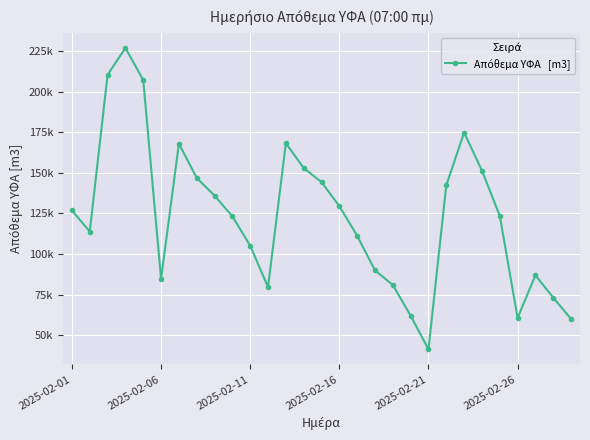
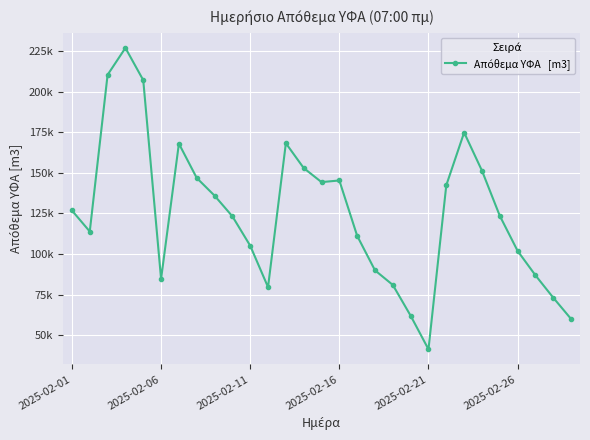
2025-02-16: 129000 -> 145000
2025-02-26: 61000 -> 102000
